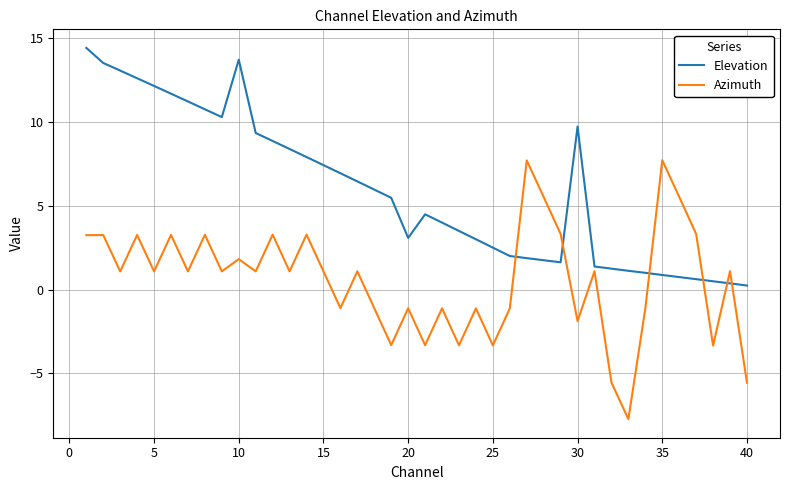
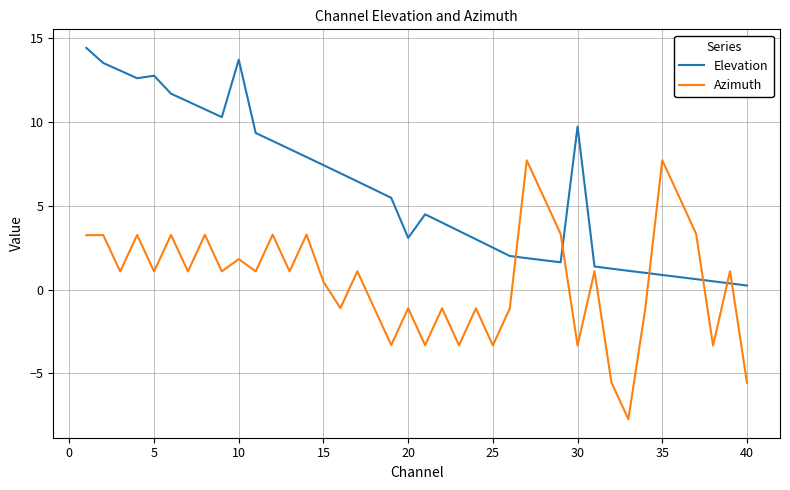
Elevation, 5: 12.2 -> 12.8
Azimuth, 15: 1.1 -> 0.5
Azimuth, 30: -1.9 -> -3.3
